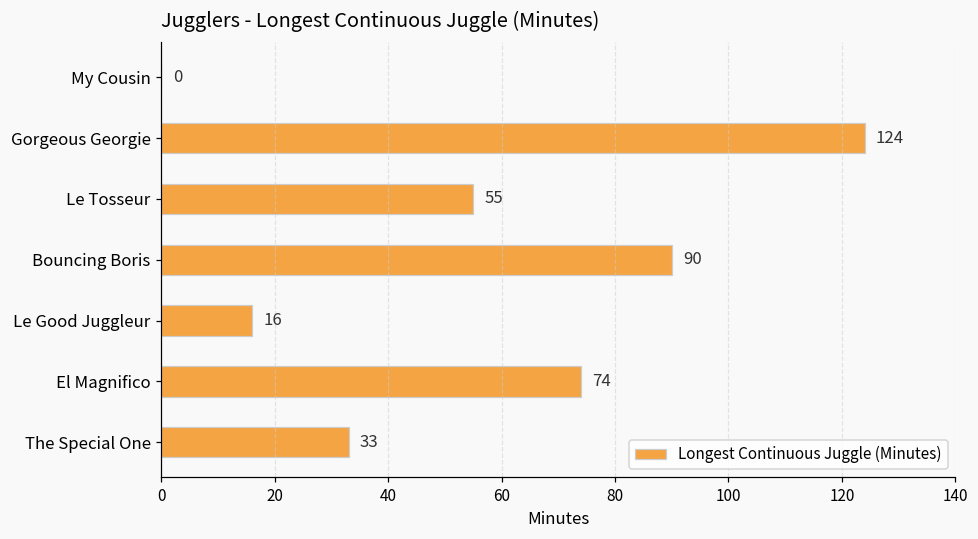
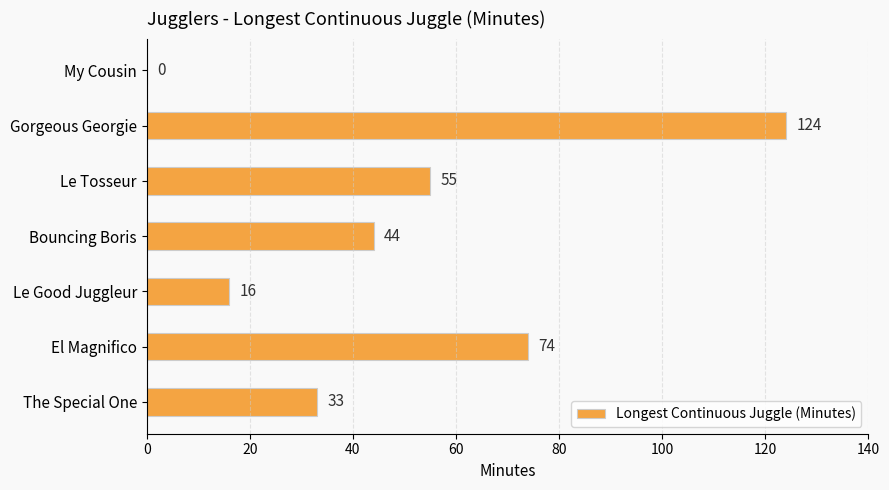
Bouncing Boris: 90 -> 44
